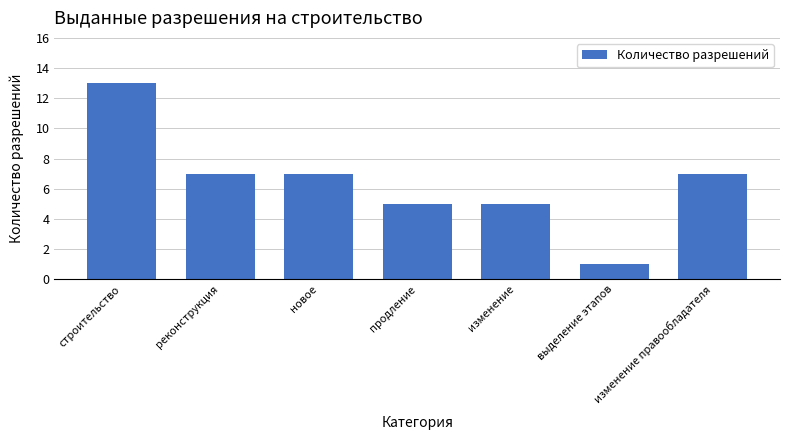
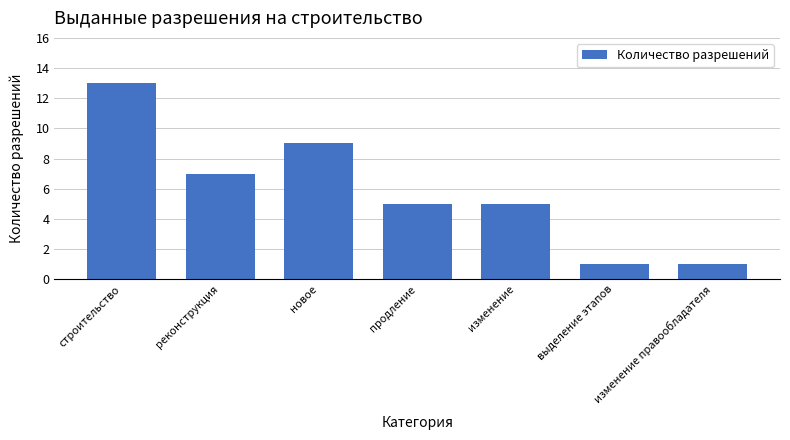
новое: 7 -> 9
изменение правообладателя: 7 -> 1
